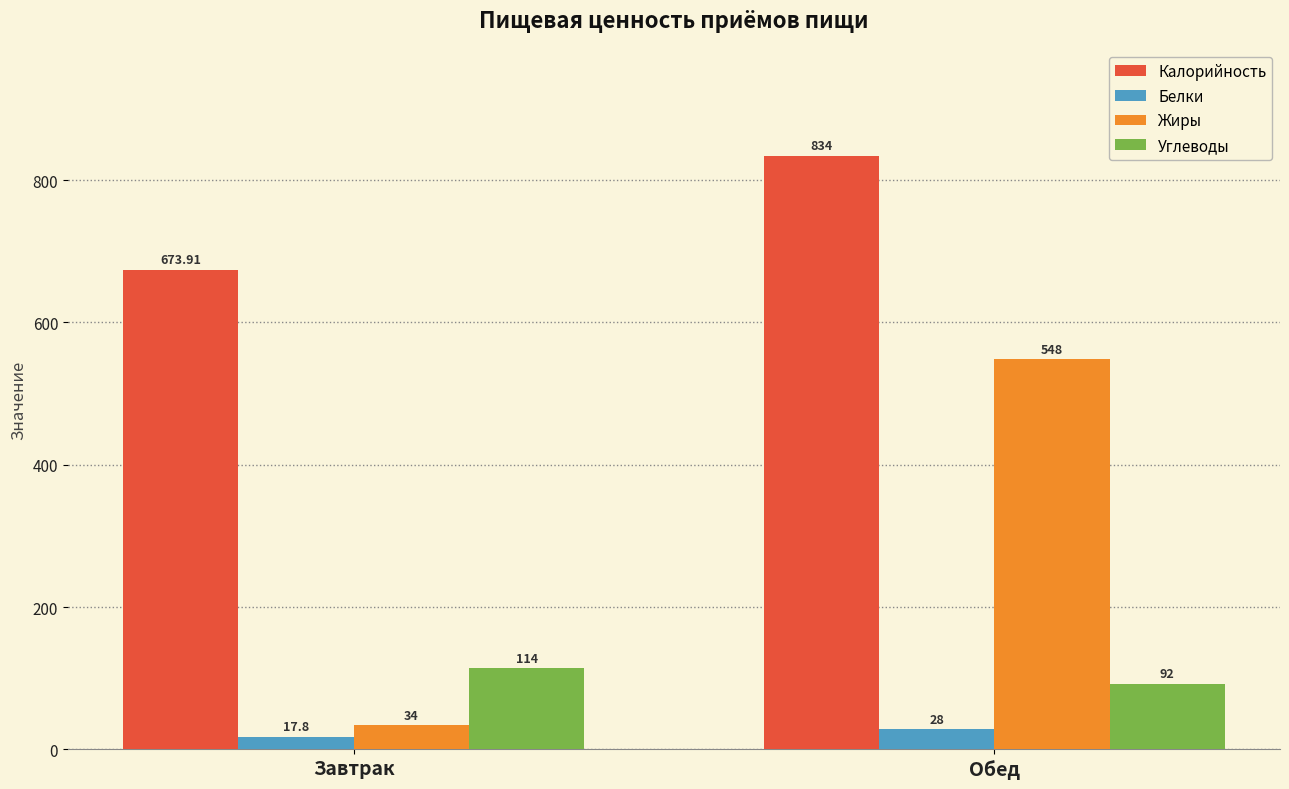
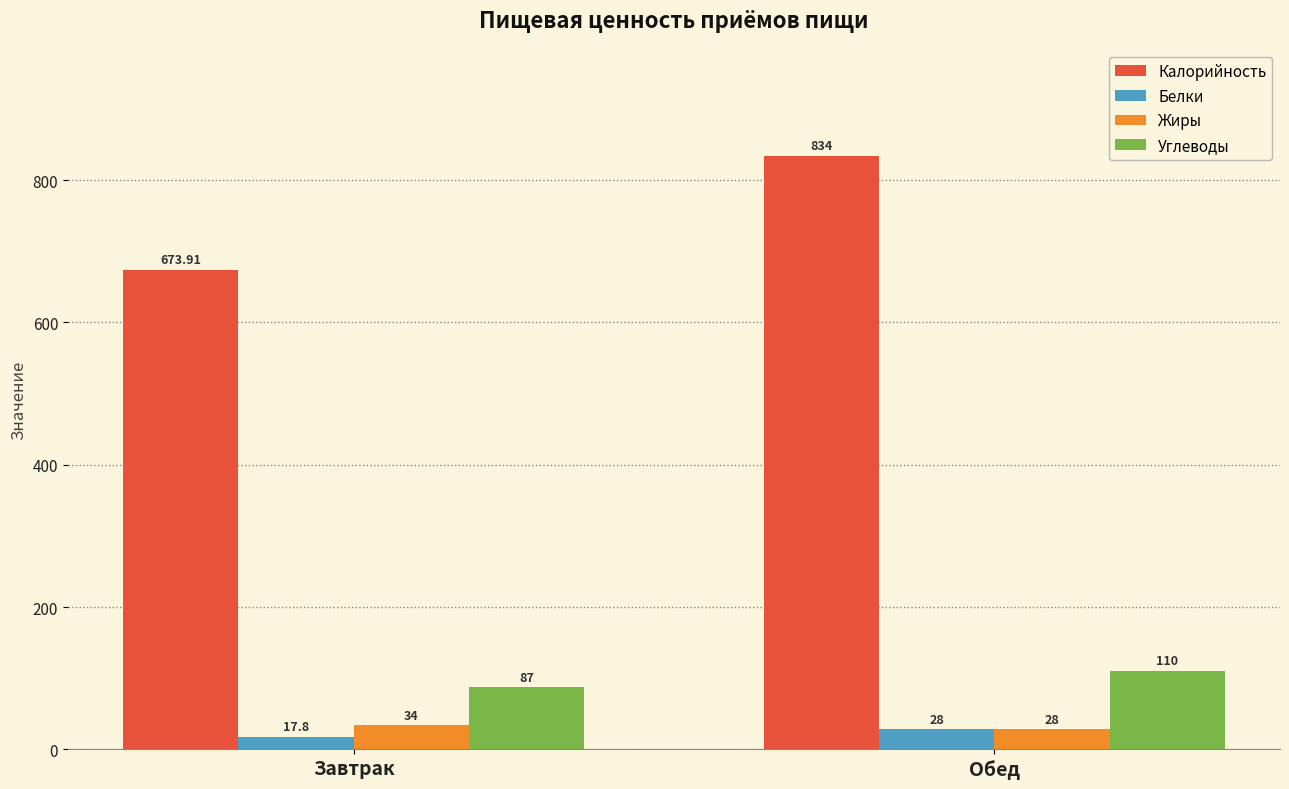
Углеводы, Завтрак: 114 -> 87
Жиры, Обед: 548 -> 28
Углеводы, Обед: 92 -> 110
